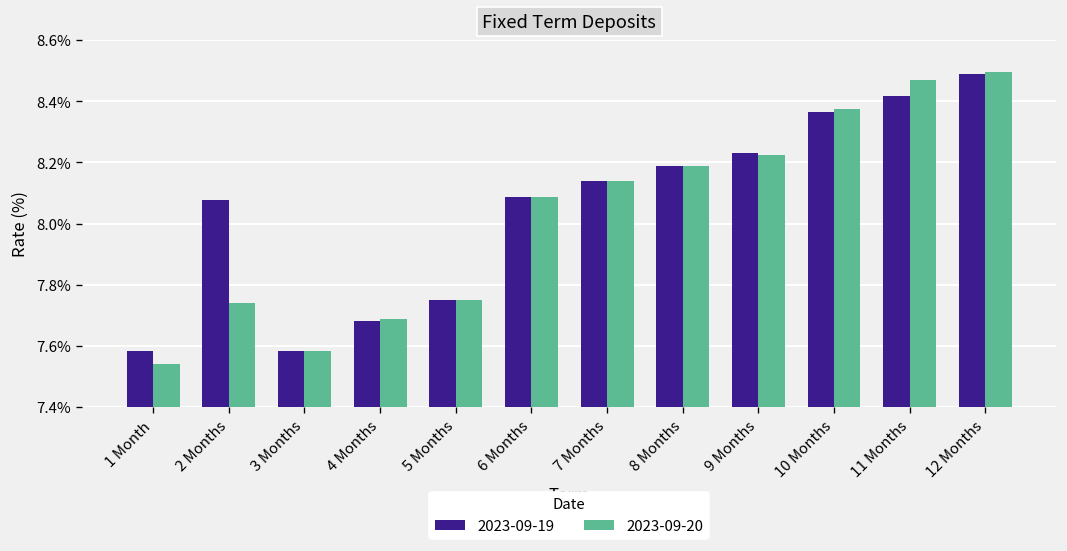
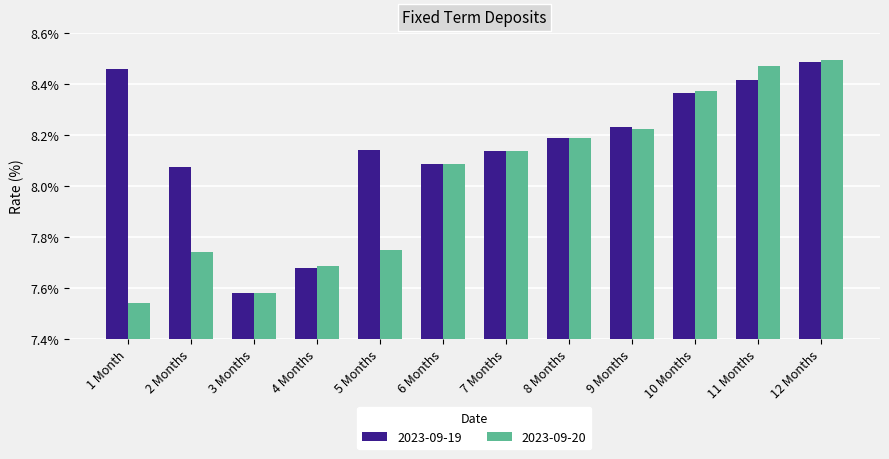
2023-09-19, 1 Month: 7.58% -> 8.46%
2023-09-19, 5 Months: 7.75% -> 8.14%
